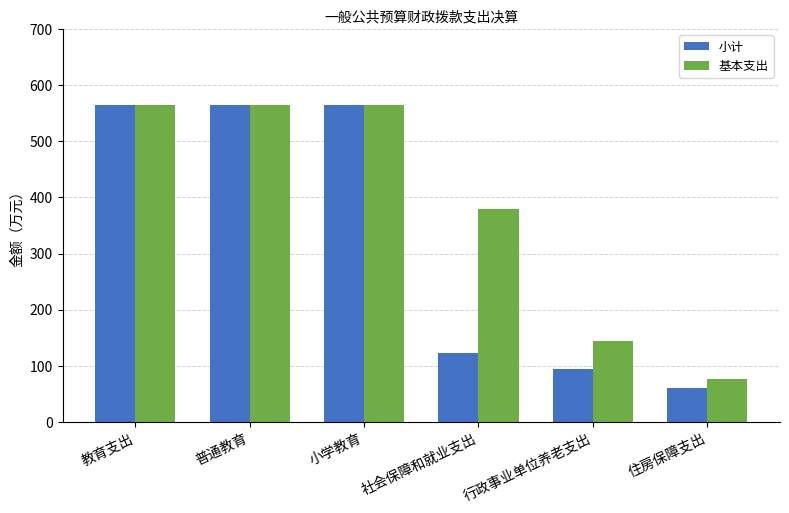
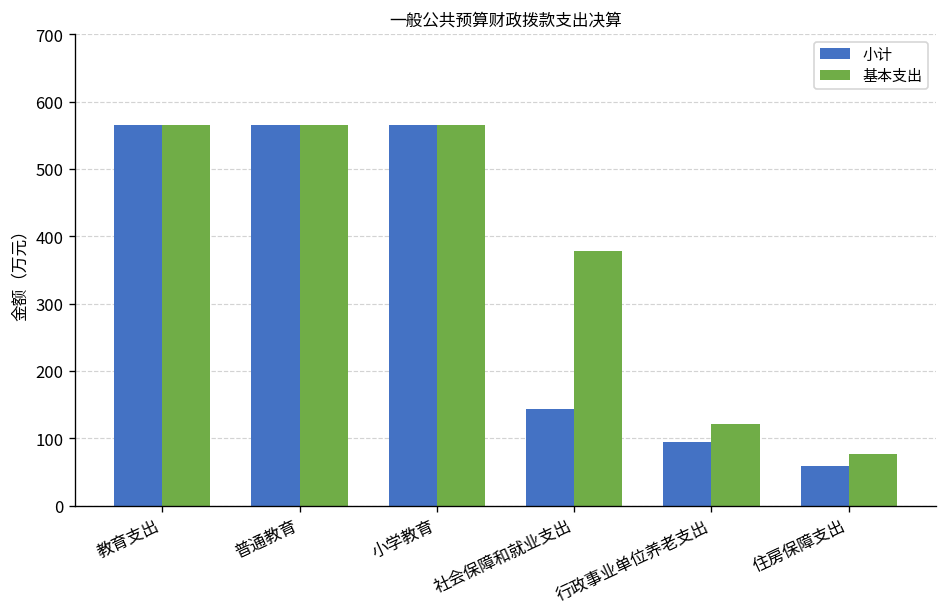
小计, 社会保障和就业支出: 120 -> 140
基本支出, 行政事业单位养老支出: 140 -> 120
